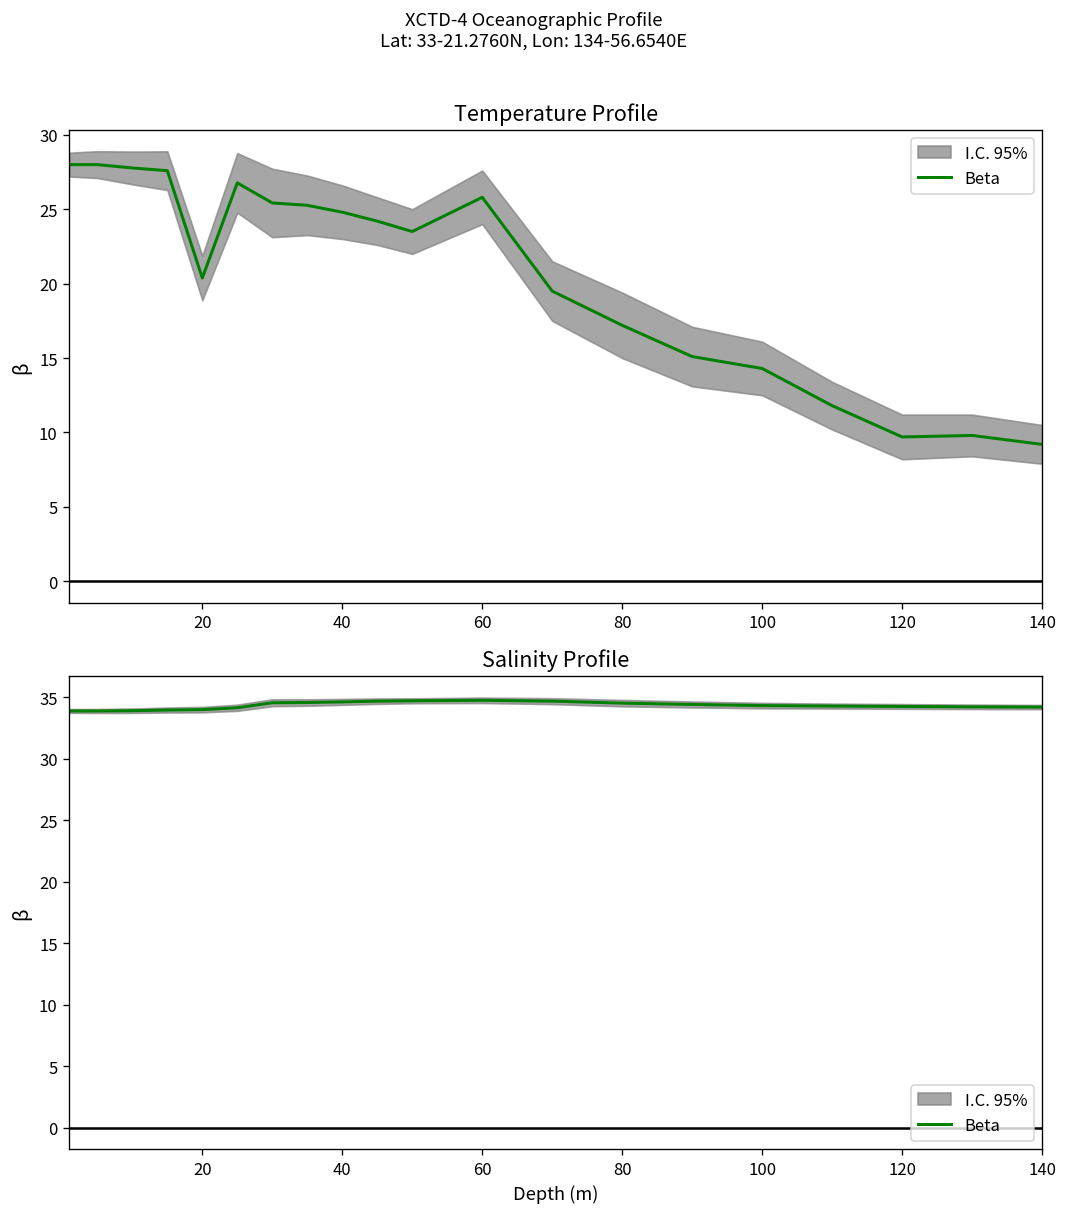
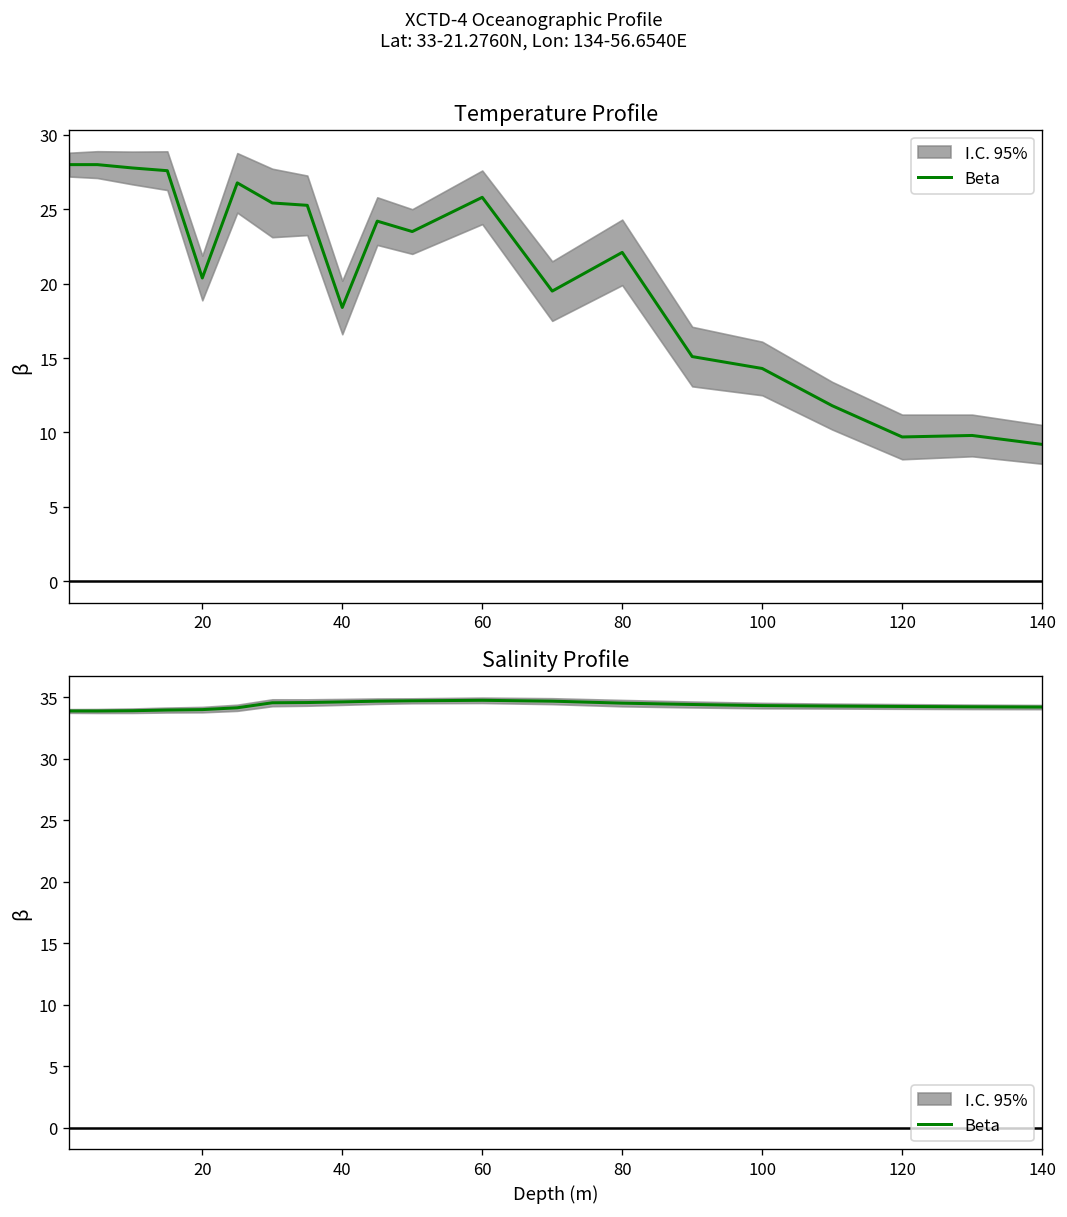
Temperature Profile, Beta, 40: 24.8 -> 18.4
Temperature Profile, Beta, 80: 17.2 -> 22.1
